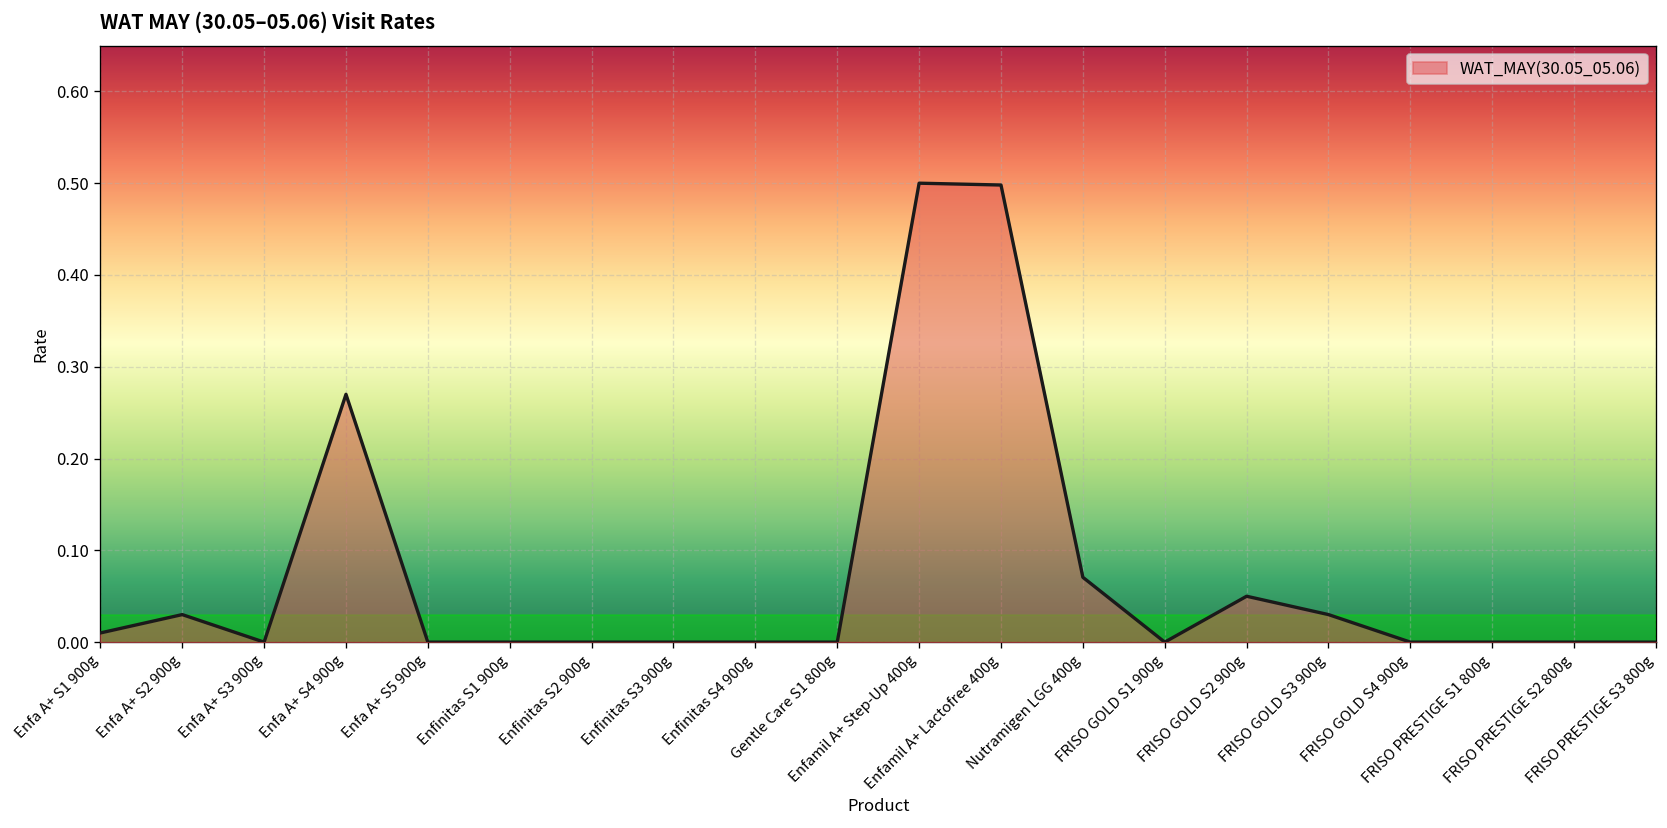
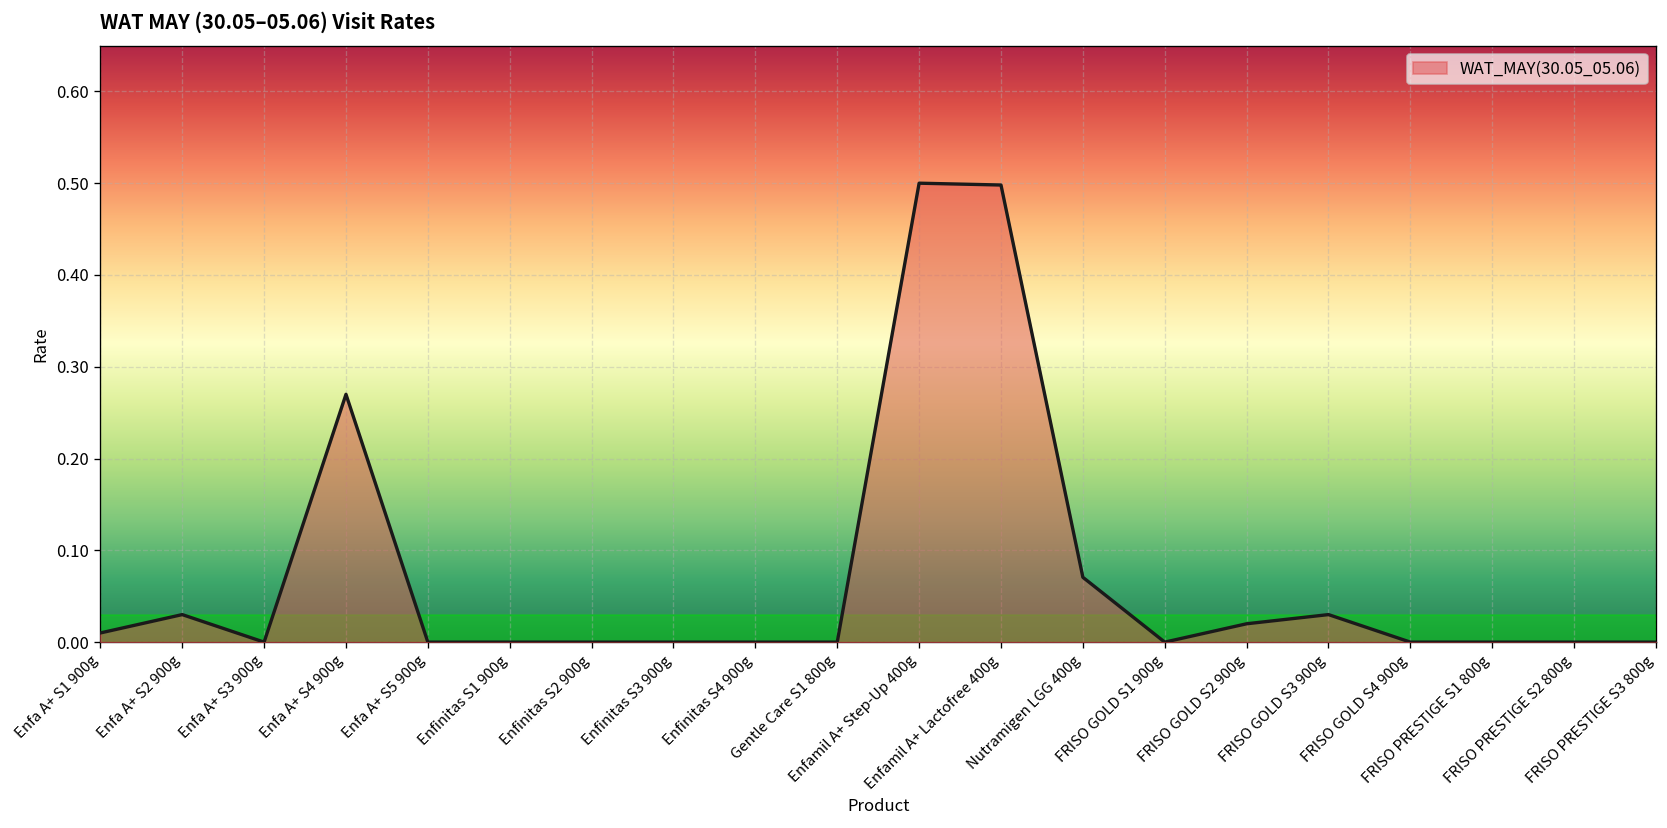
FRISO GOLD S2 900g: 0.05 -> 0.02
